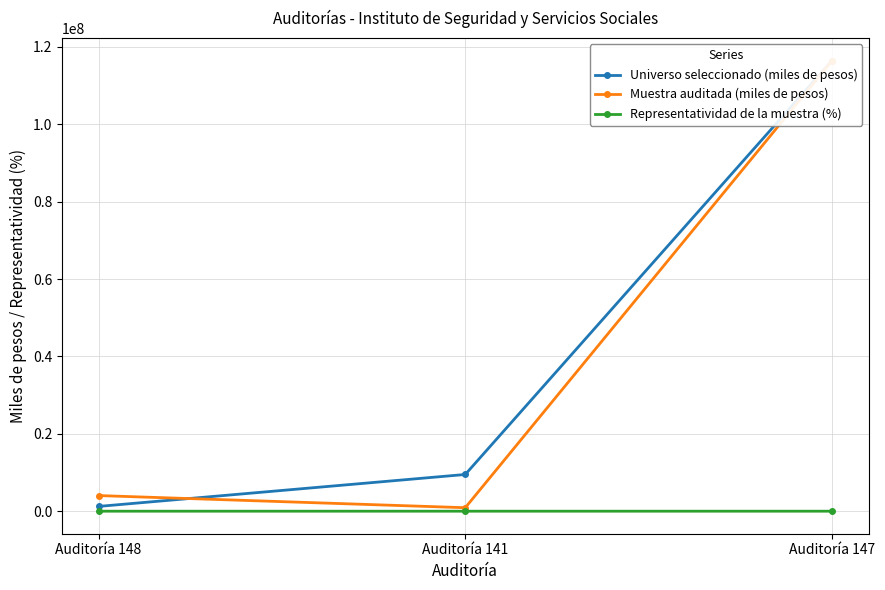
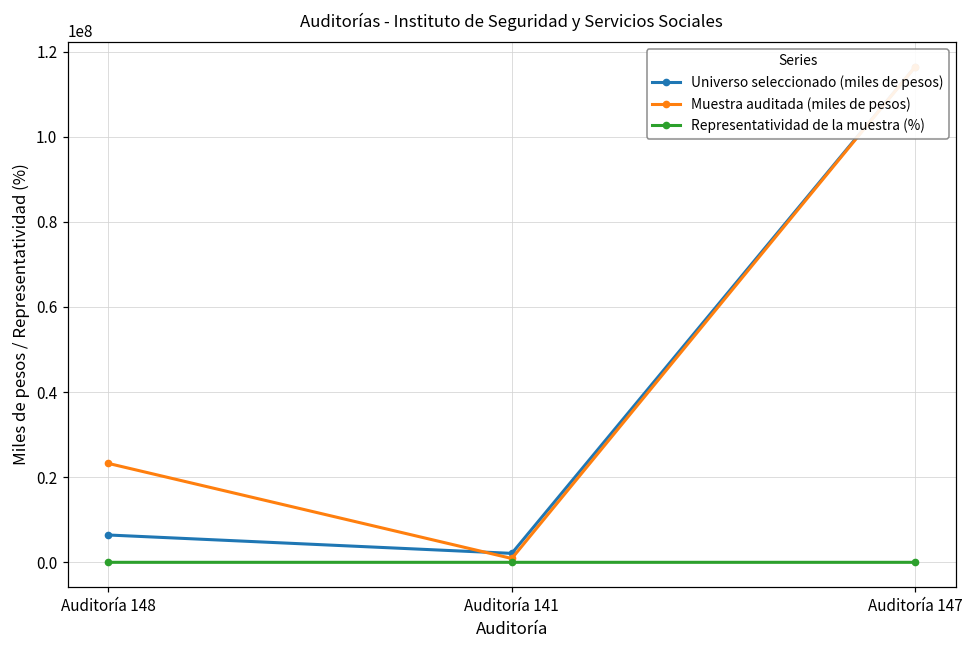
Universo seleccionado (miles de pesos), Auditoría 148: 1000000 -> 6000000
Muestra auditada (miles de pesos), Auditoría 148: 4000000 -> 23000000
Universo seleccionado (miles de pesos), Auditoría 141: 9000000 -> 2000000
